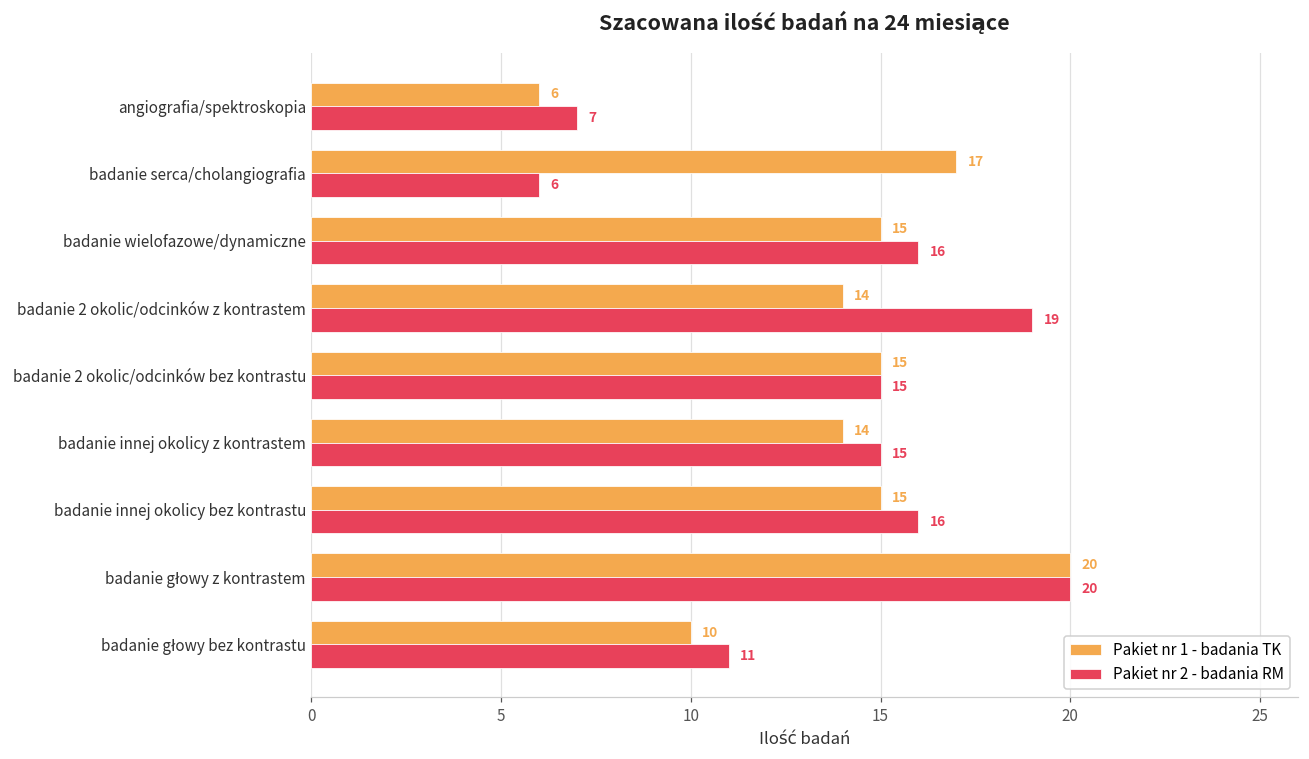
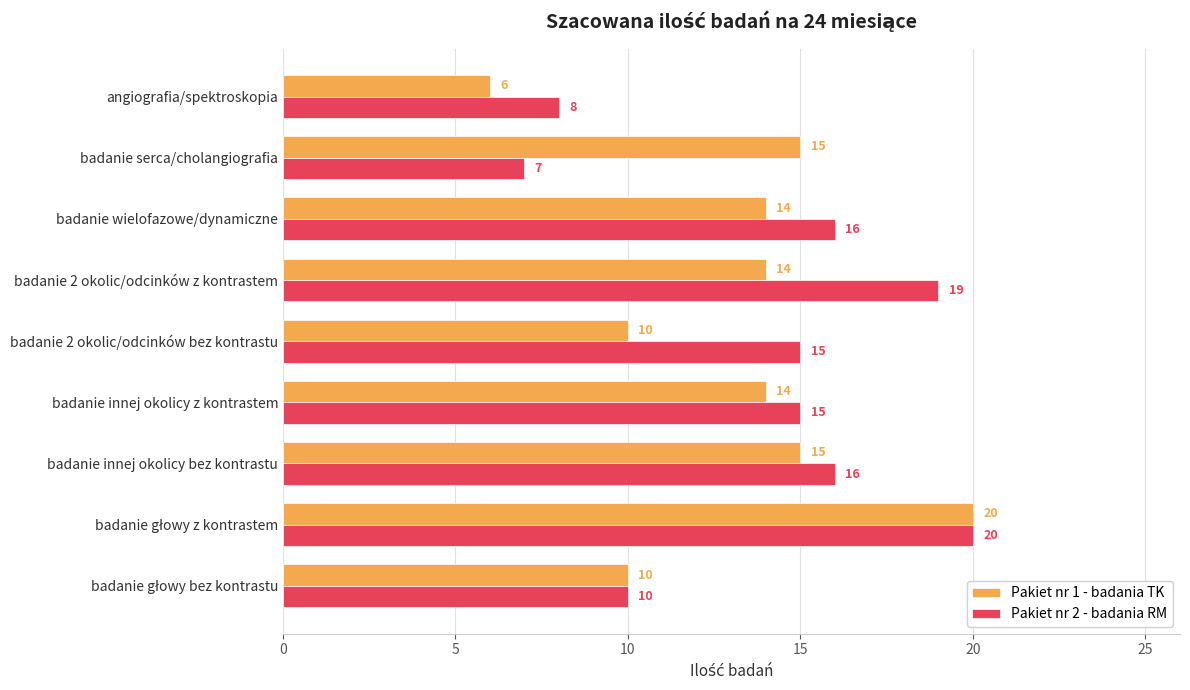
Pakiet nr 2 - badania RM, angiografia/spektroskopia: 7 -> 8
Pakiet nr 1 - badania TK, badanie serca/cholangiografia: 17 -> 15
Pakiet nr 2 - badania RM, badanie serca/cholangiografia: 6 -> 7
Pakiet nr 1 - badania TK, badanie wielofazowe/dynamiczne: 15 -> 14
Pakiet nr 1 - badania TK, badanie 2 okolic/odcinków bez kontrastu: 15 -> 10
Pakiet nr 2 - badania RM, badanie głowy bez kontrastu: 11 -> 10
